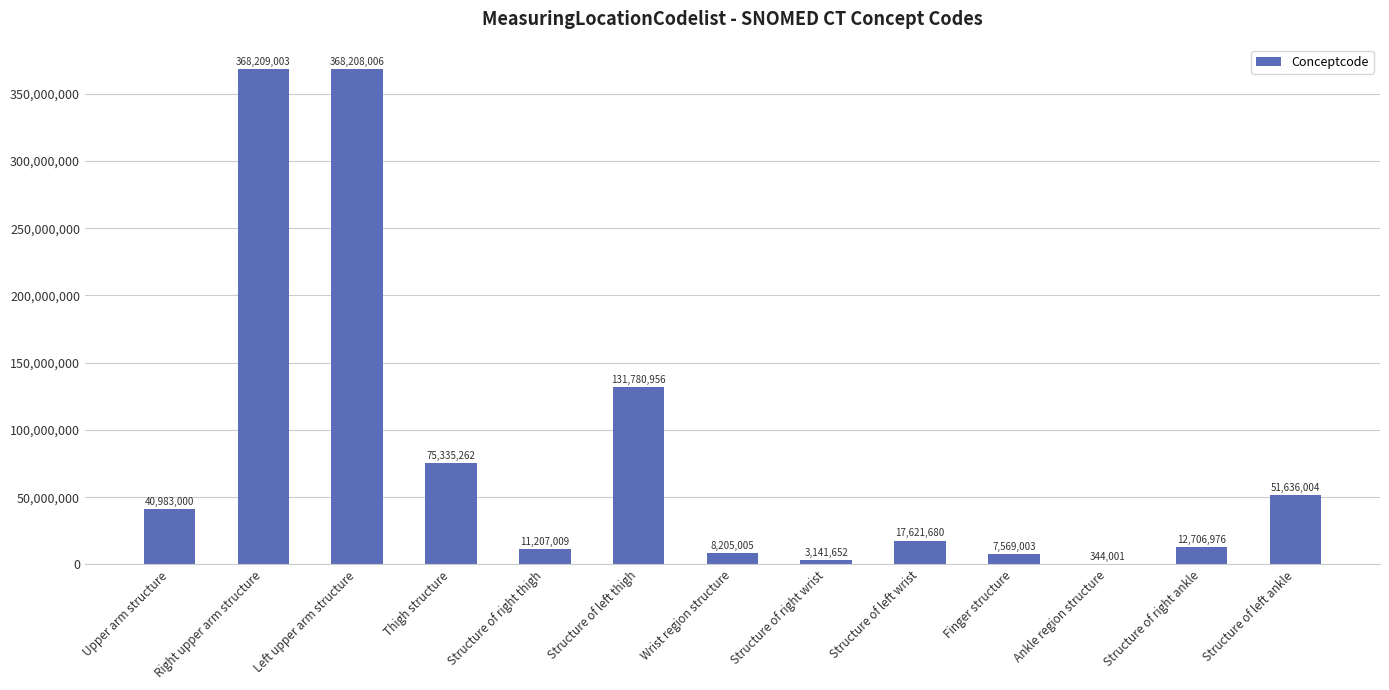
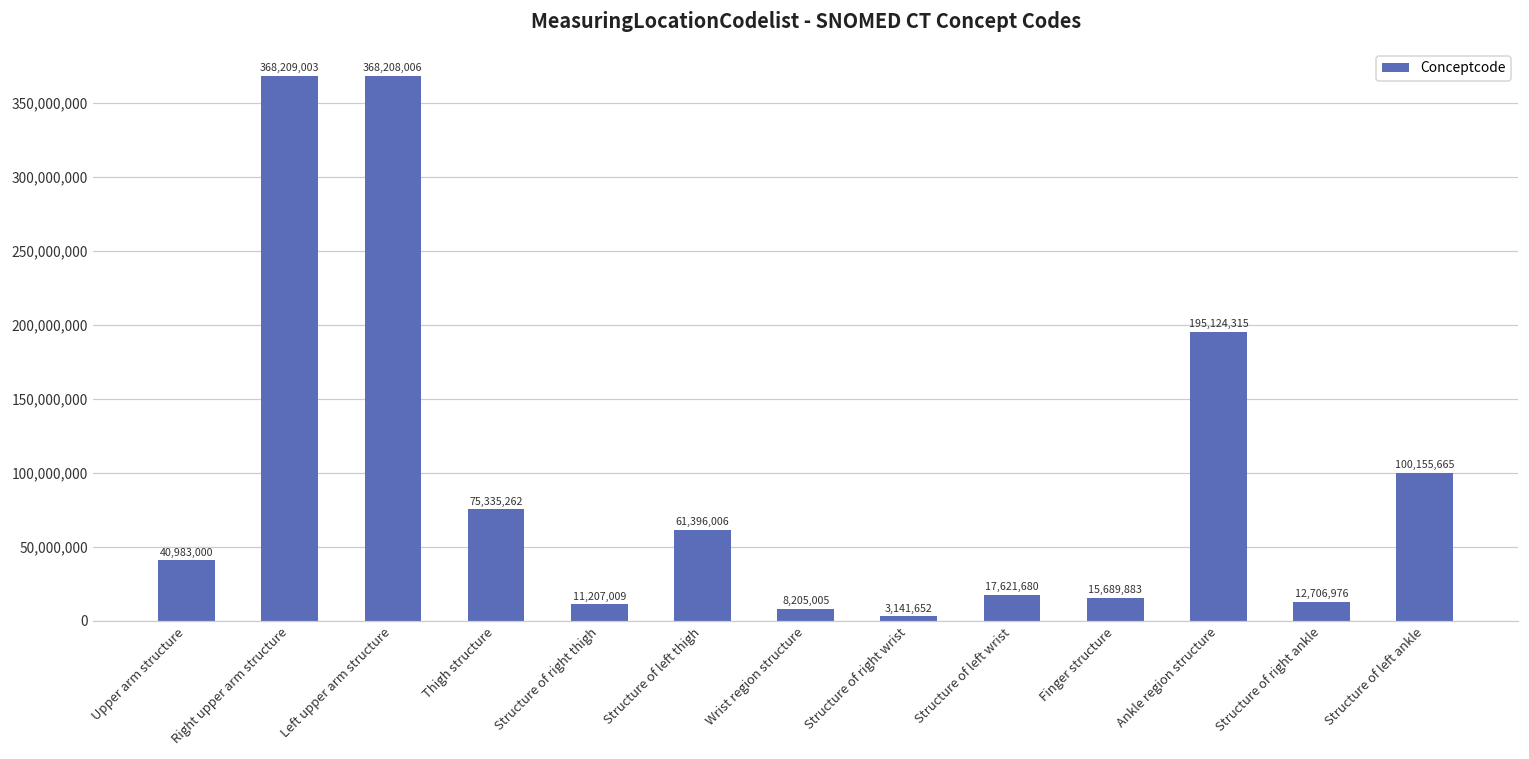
Structure of left thigh: 131,780,956 -> 61,396,006
Finger structure: 7,569,003 -> 15,689,883
Ankle region structure: 344,001 -> 195,124,315
Structure of left ankle: 51,636,004 -> 100,155,665
